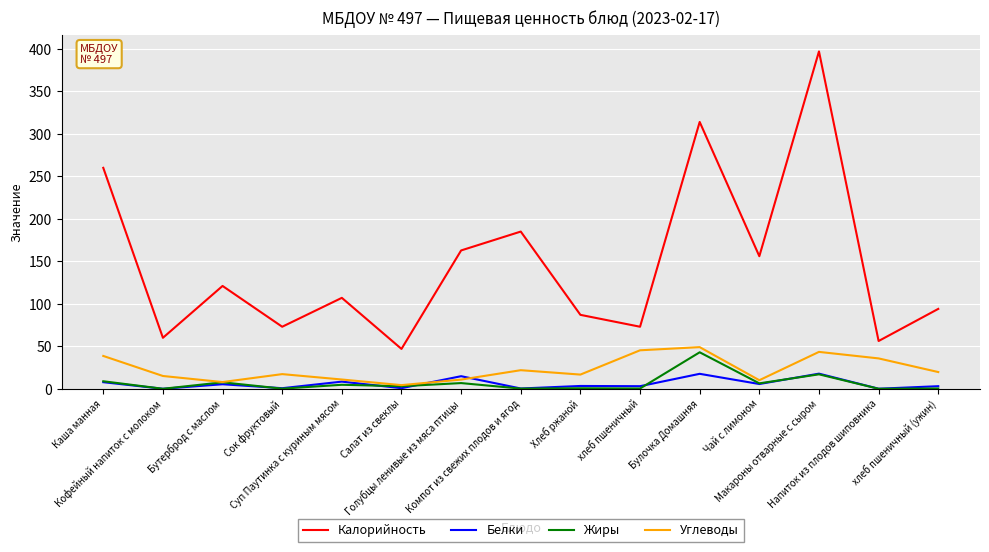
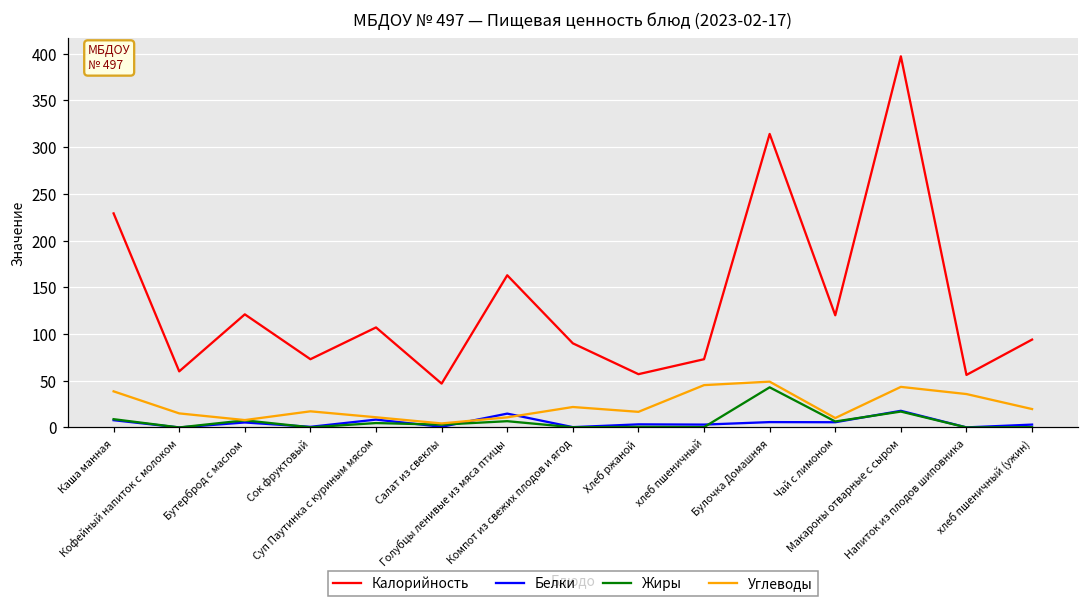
Калорийность, Каша манная: 260 -> 230
Калорийность, Компот из свежих плодов и ягод: 190 -> 90
Калорийность, Хлеб ржаной: 90 -> 60
Белки, Булочка Домашняя: 20 -> 10
Калорийность, Чай с лимоном: 160 -> 120
